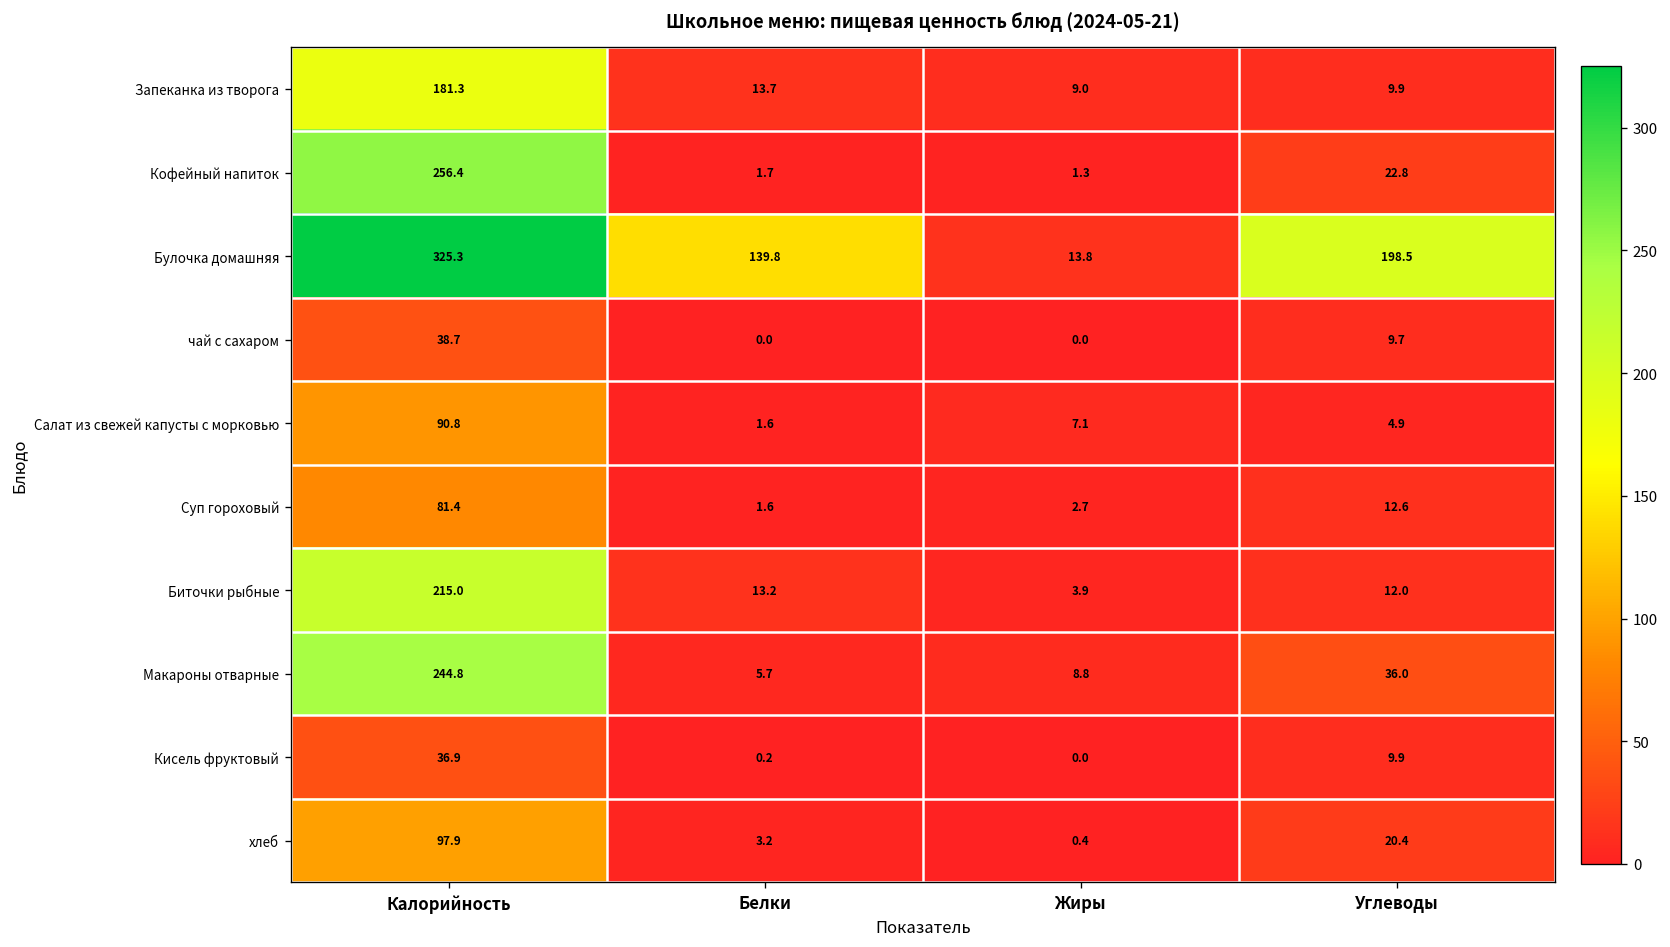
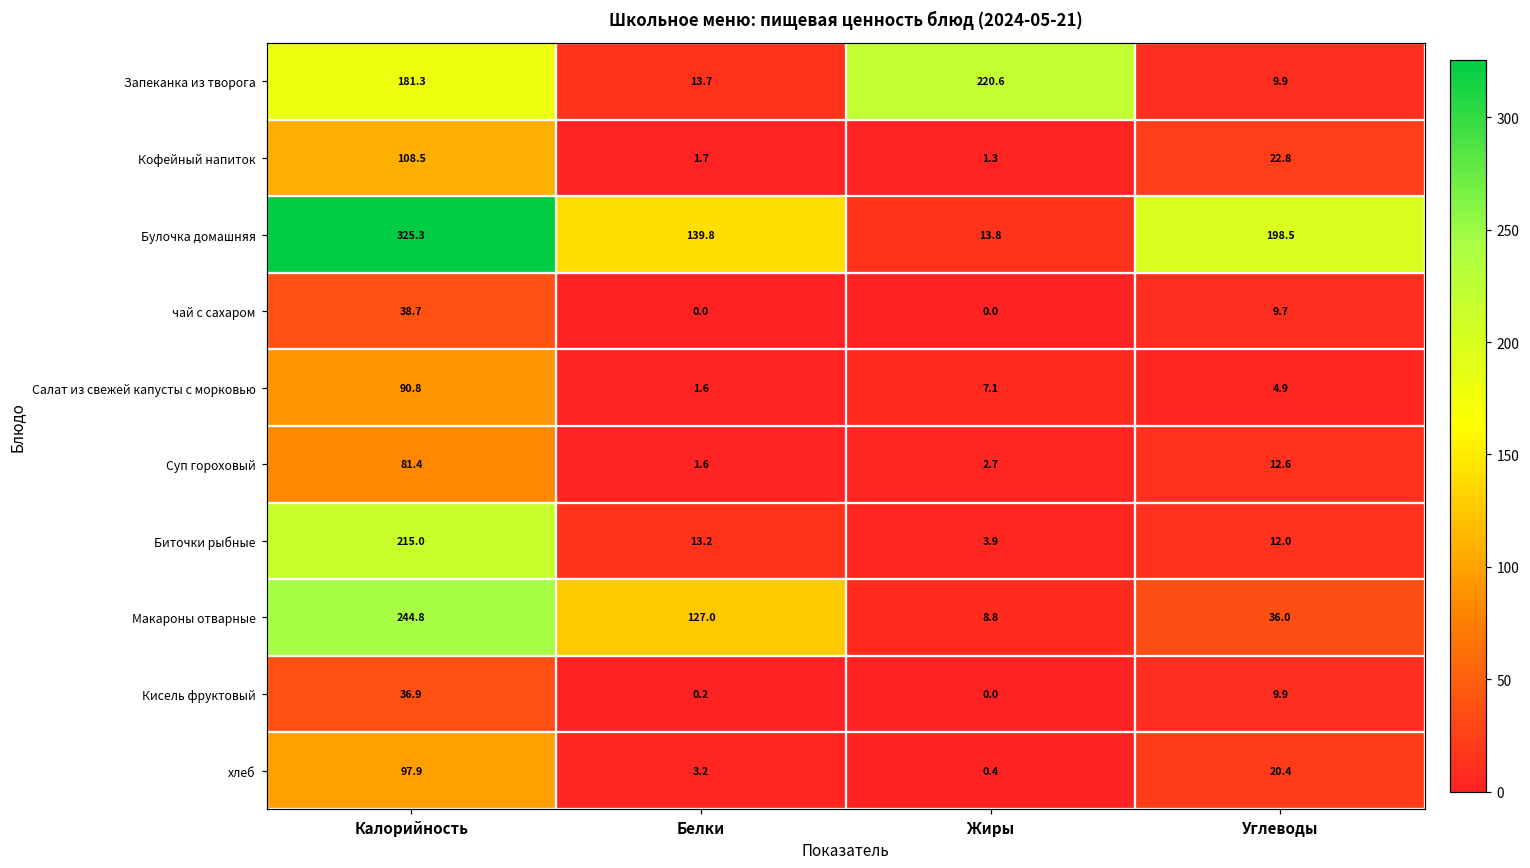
Запеканка из творога, Жиры: 9.0 -> 220.6
Кофейный напиток, Калорийность: 256.4 -> 108.5
Макароны отварные, Белки: 5.7 -> 127.0
